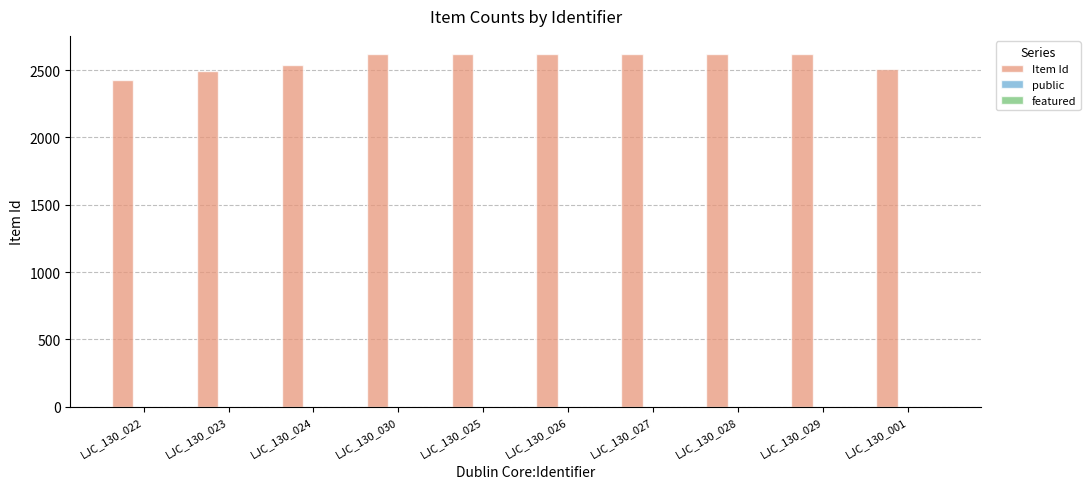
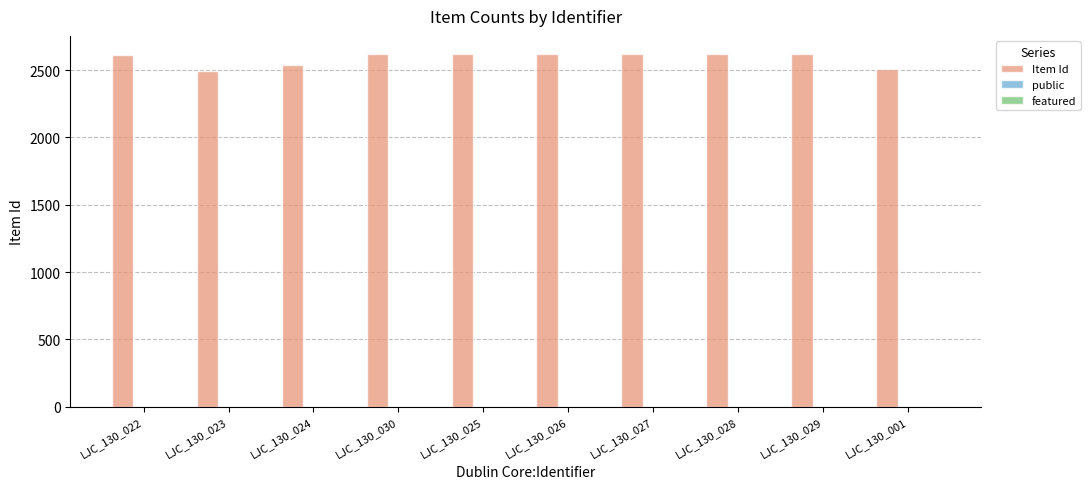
Item Id, LJC_130_022: 2430 -> 2620
